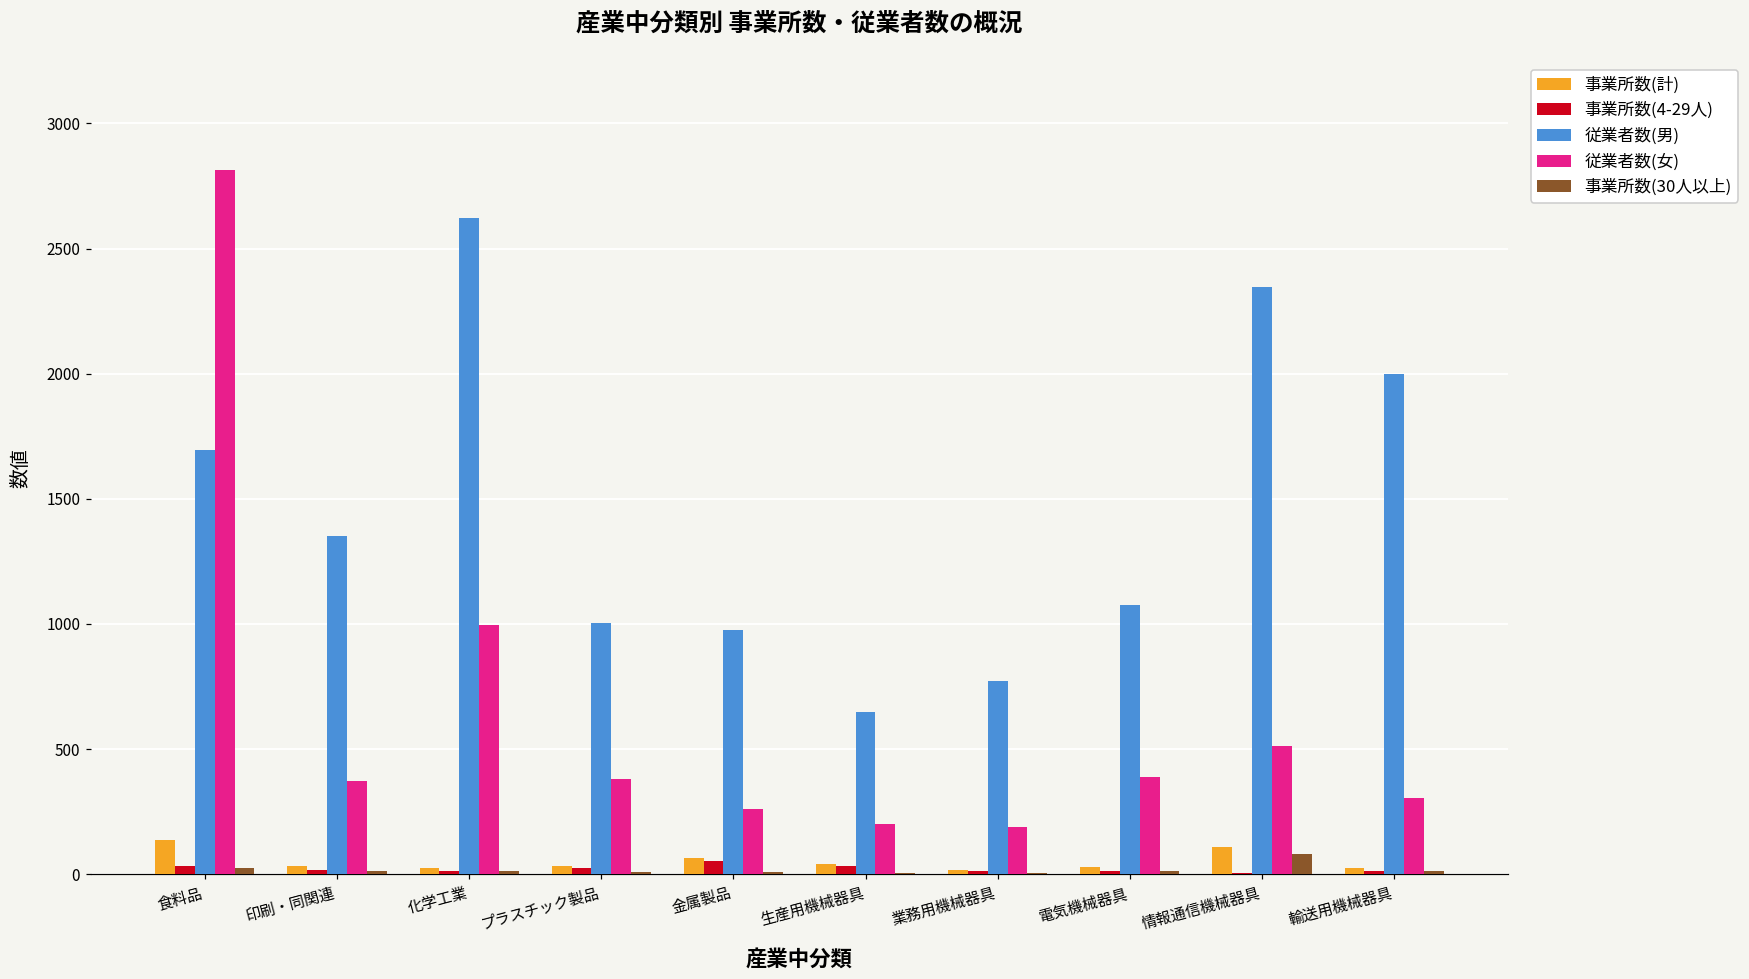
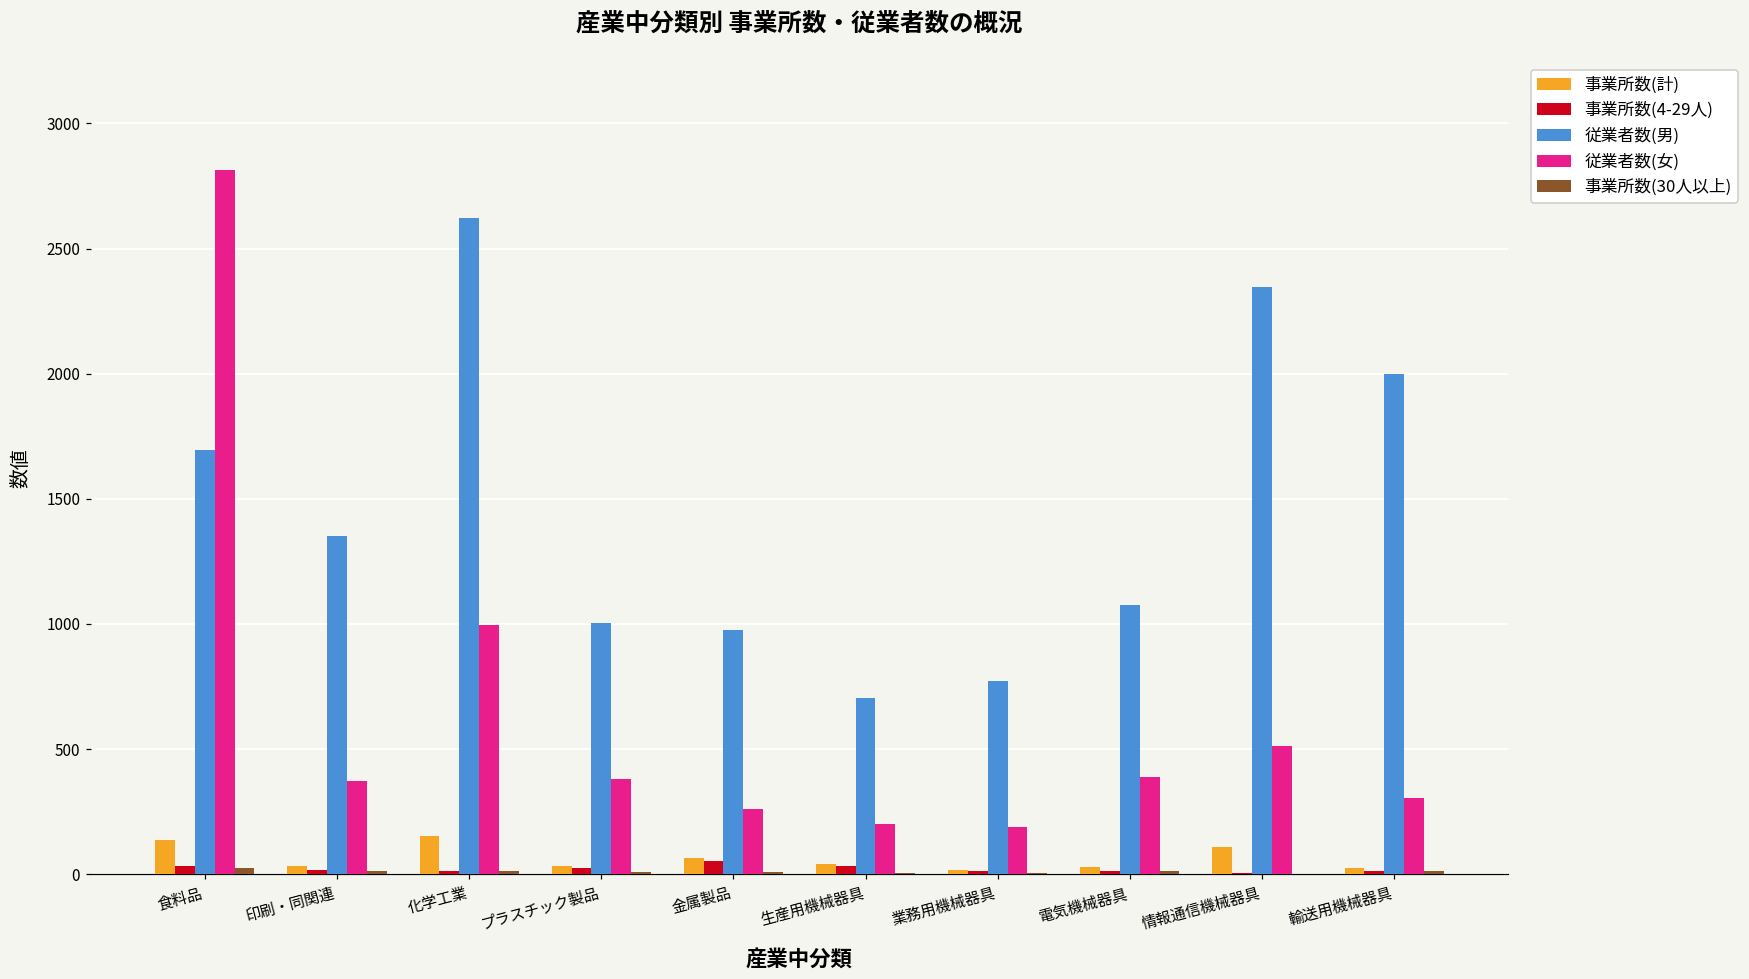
事業所数(計), 化学工業: 30 -> 150
従業者数(男), 生産用機械器具: 650 -> 710
事業所数(30人以上), 情報通信機械器具: 80 -> 0
